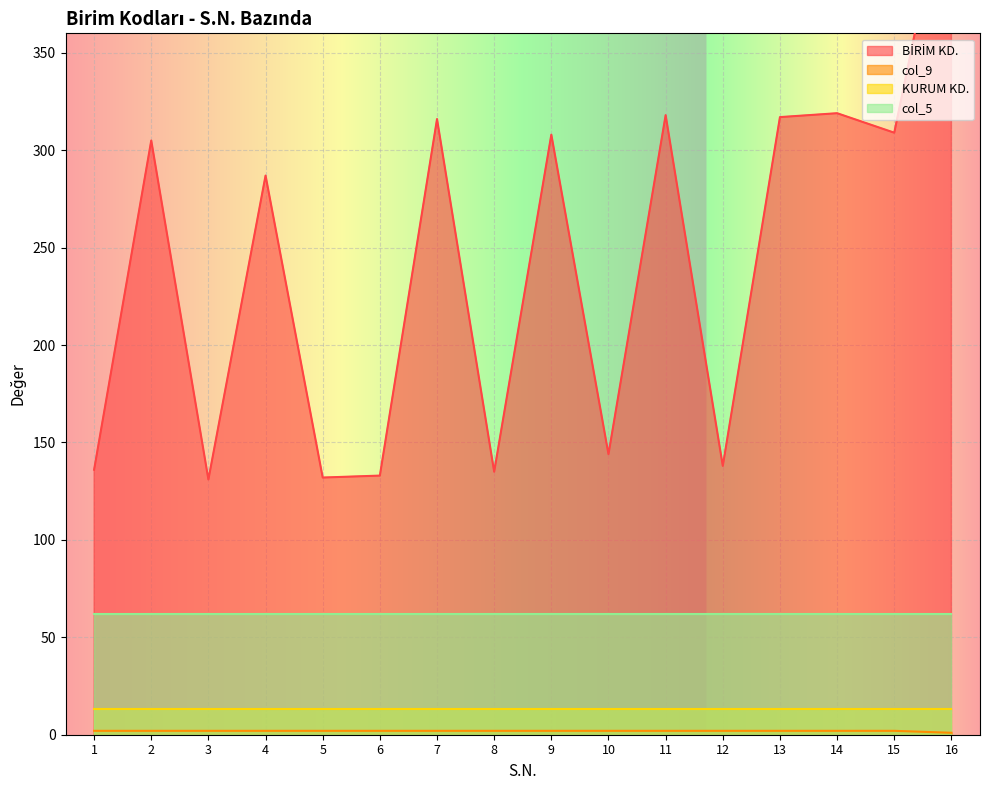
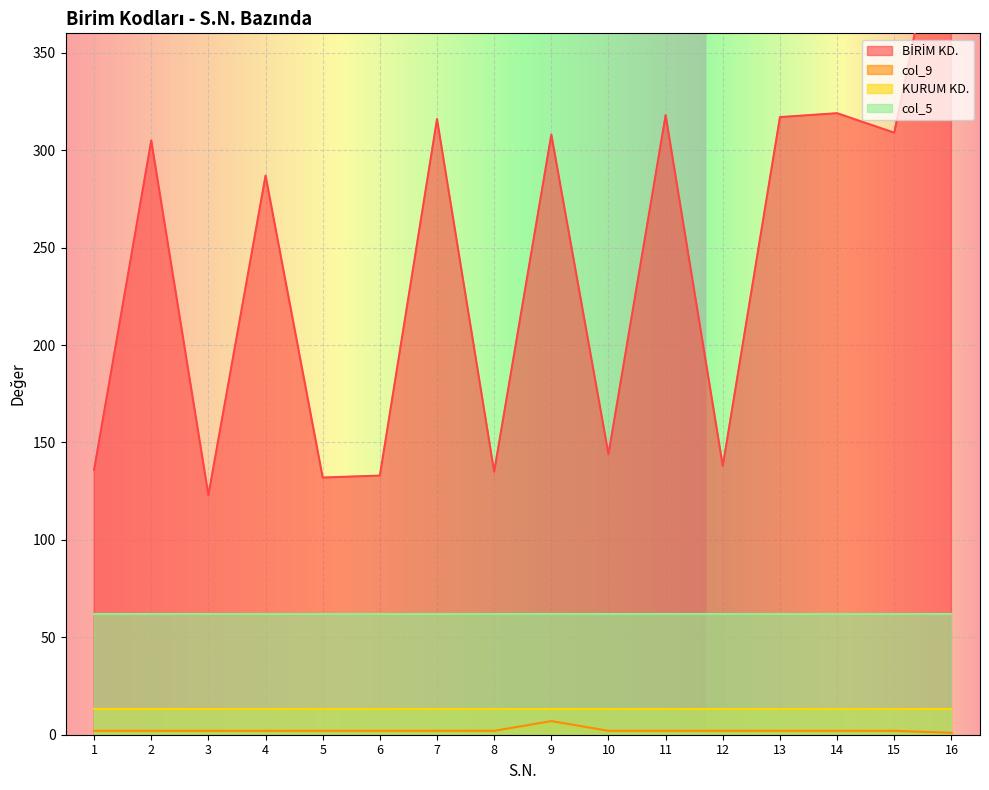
BİRİM KD., 3: 131 -> 123
col_9, 9: 2 -> 7
